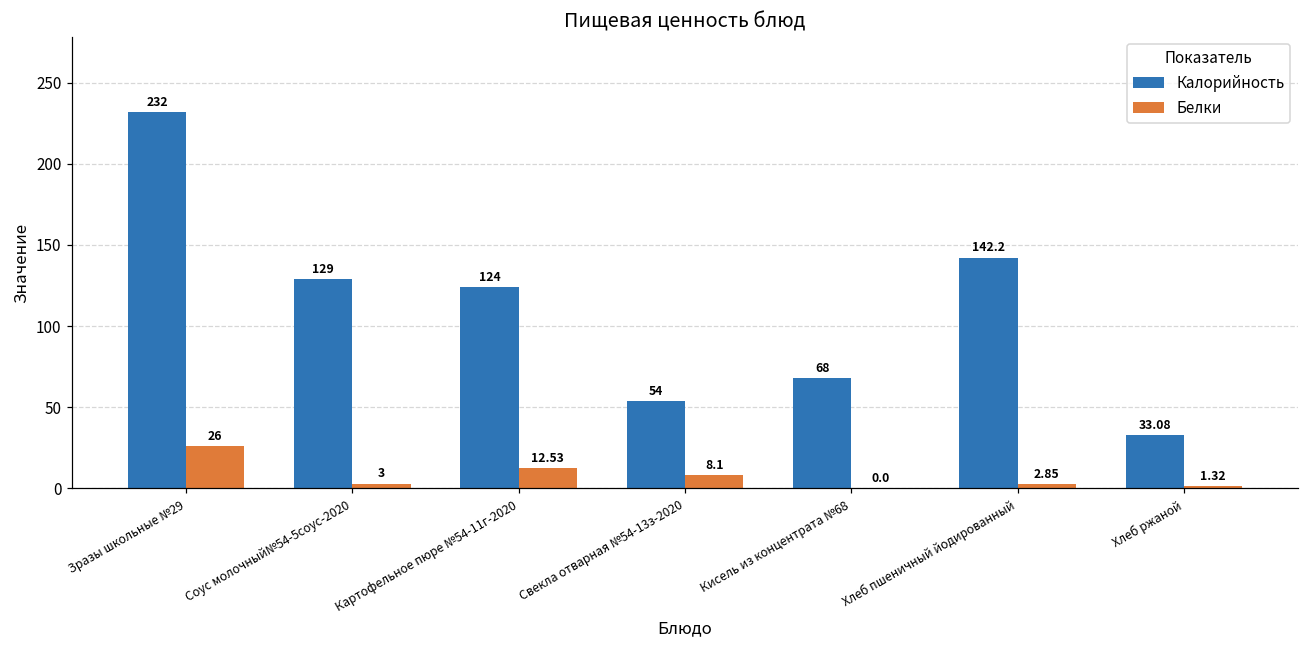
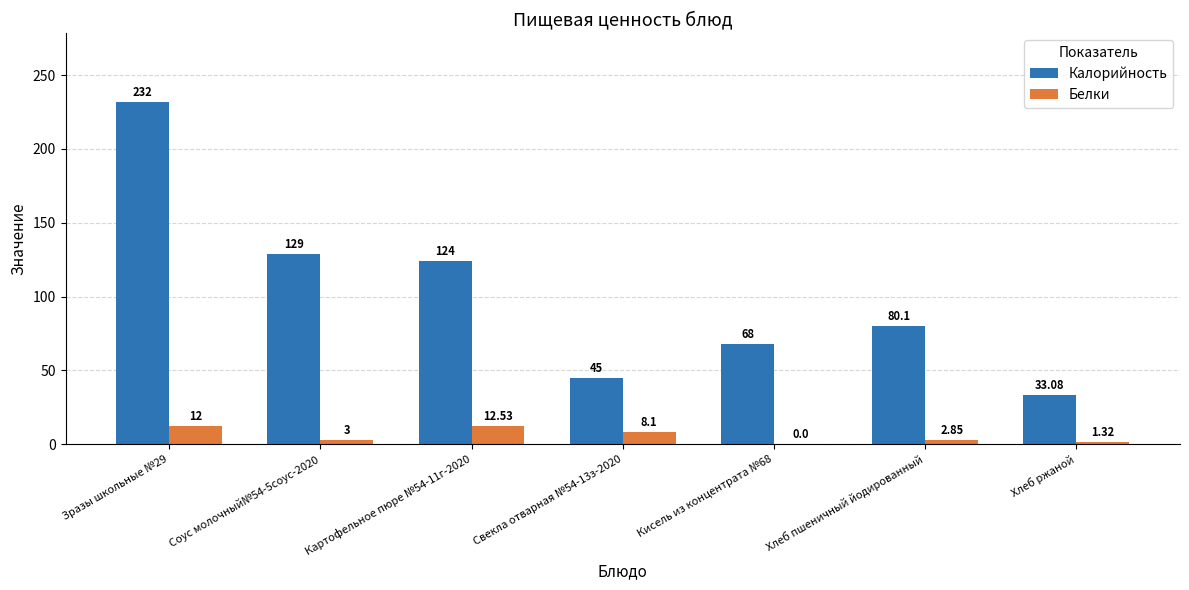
Белки, Зразы школьные №29: 26 -> 12
Калорийность, Свекла отварная №54-13з-2020: 54 -> 45
Калорийность, Хлеб пшеничный йодированный: 142.2 -> 80.1
